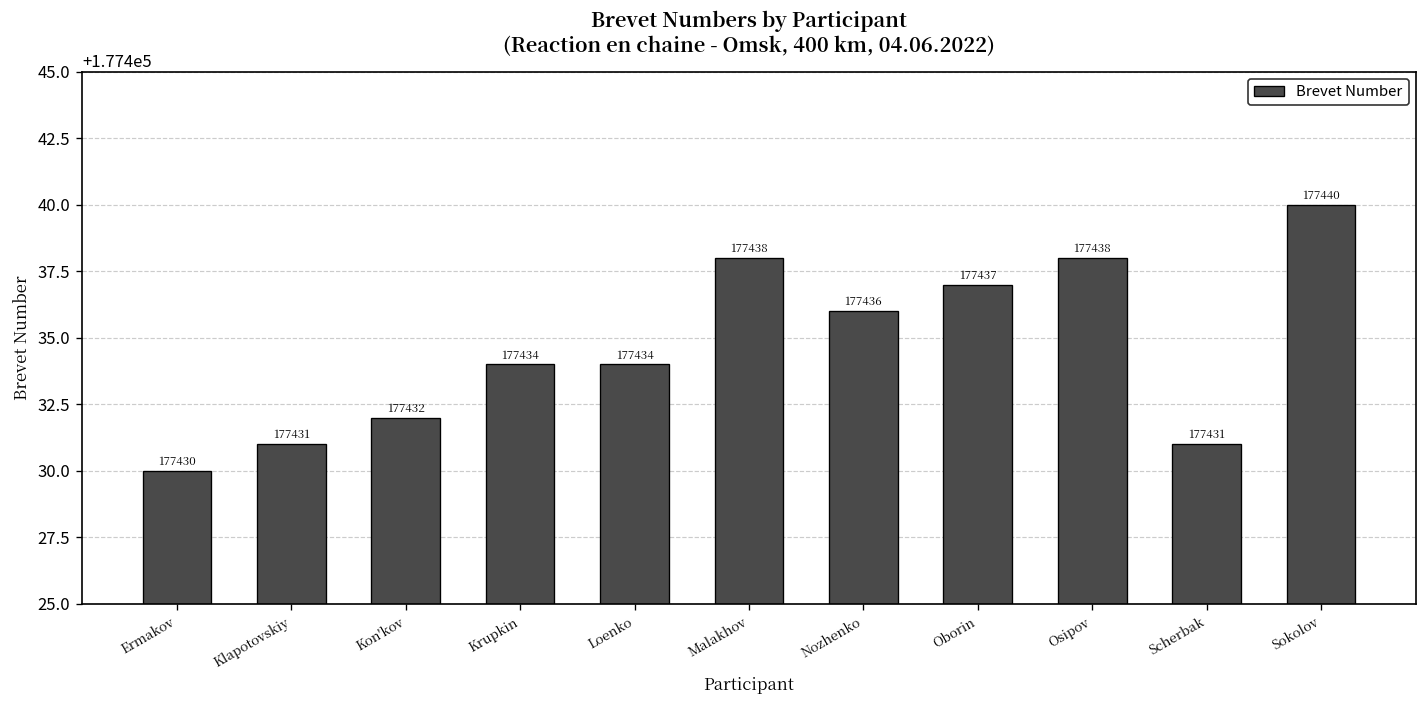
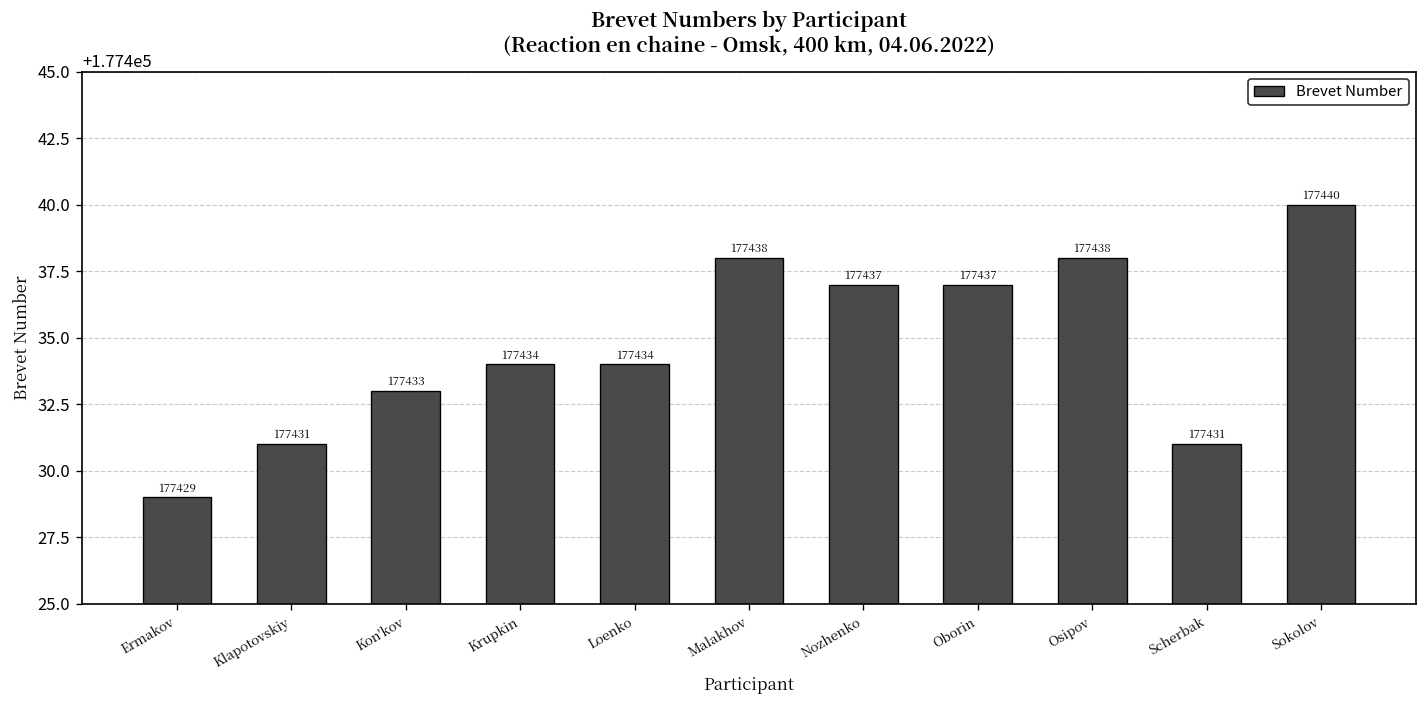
Ermakov: 177430 -> 177429
Kon'kov: 177432 -> 177433
Nozhenko: 177436 -> 177437
